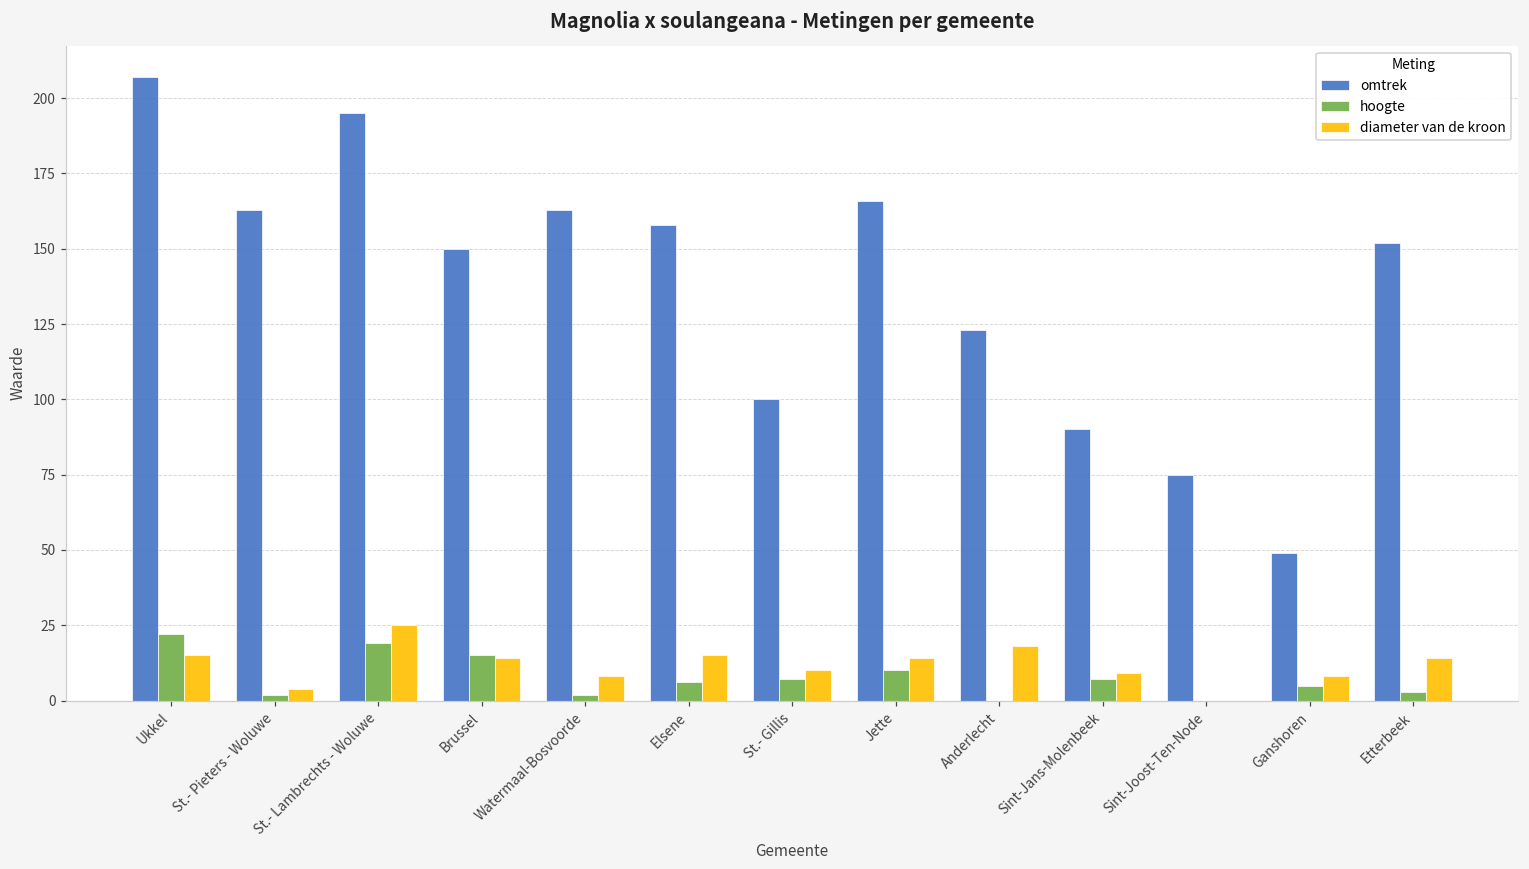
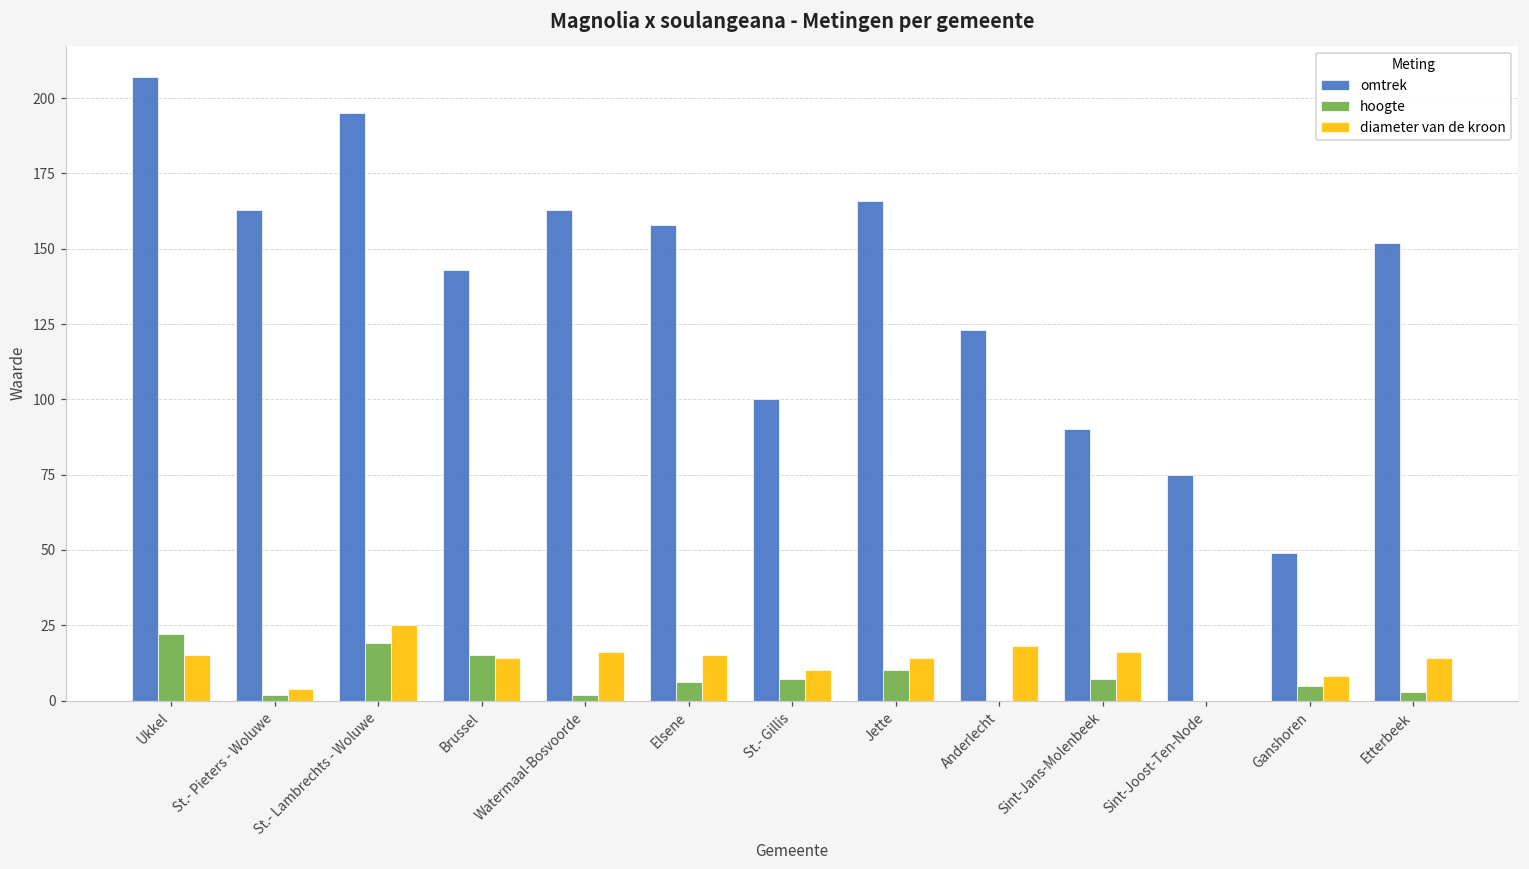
omtrek, Brussel: 150 -> 143
diameter van de kroon, Watermaal-Bosvoorde: 8 -> 16
diameter van de kroon, Sint-Jans-Molenbeek: 9 -> 16
